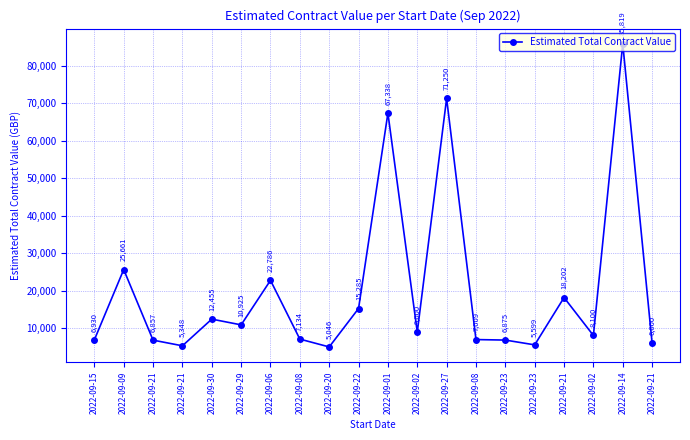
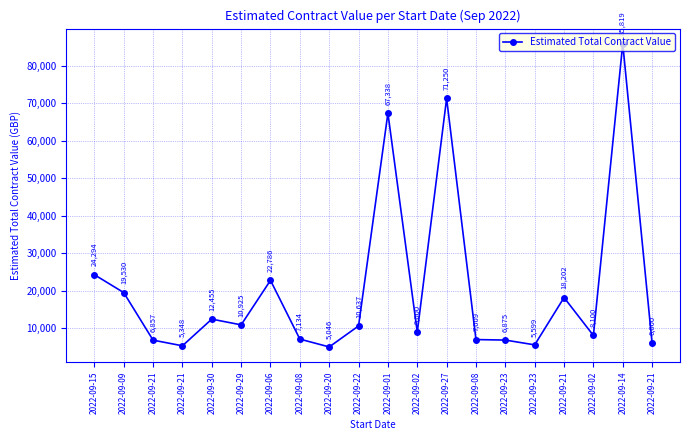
2022-09-15: 6,930 -> 24,294
2022-09-09: 25,661 -> 19,530
2022-09-22: 15,285 -> 10,637
